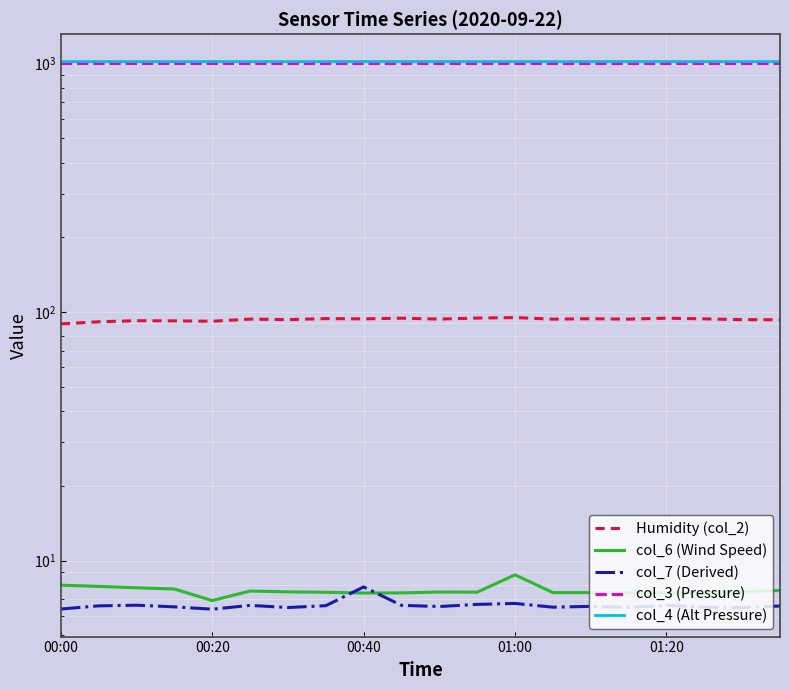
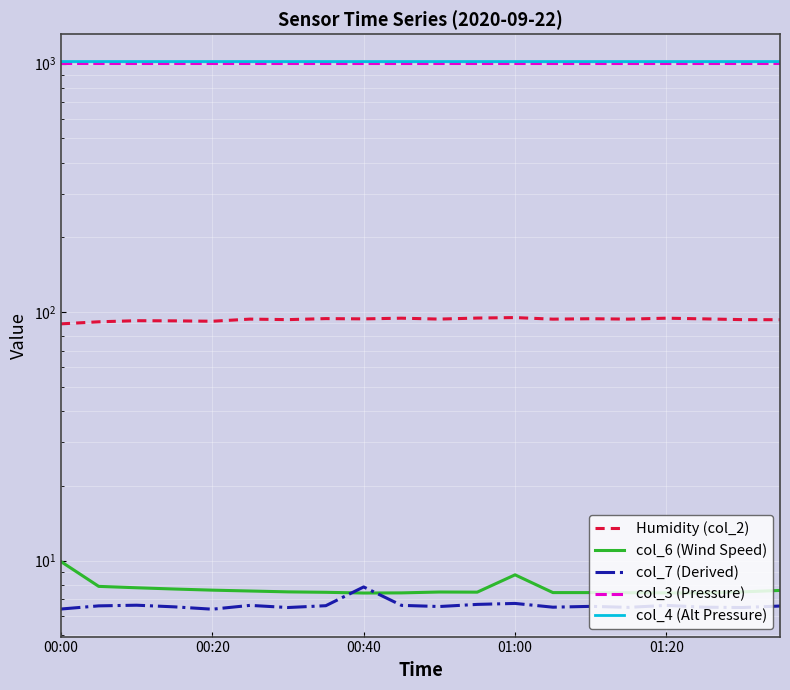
col_6 (Wind Speed), 00:00: 8.0 -> 9.9
col_6 (Wind Speed), 00:20: 6.9 -> 7.6
